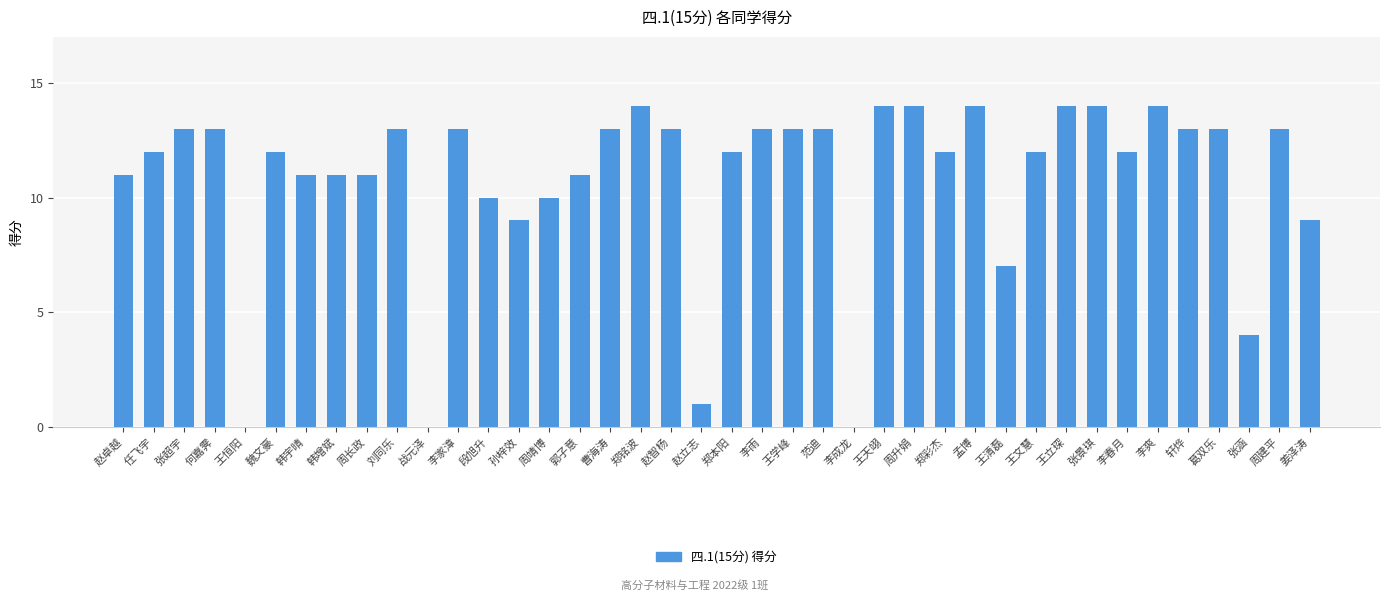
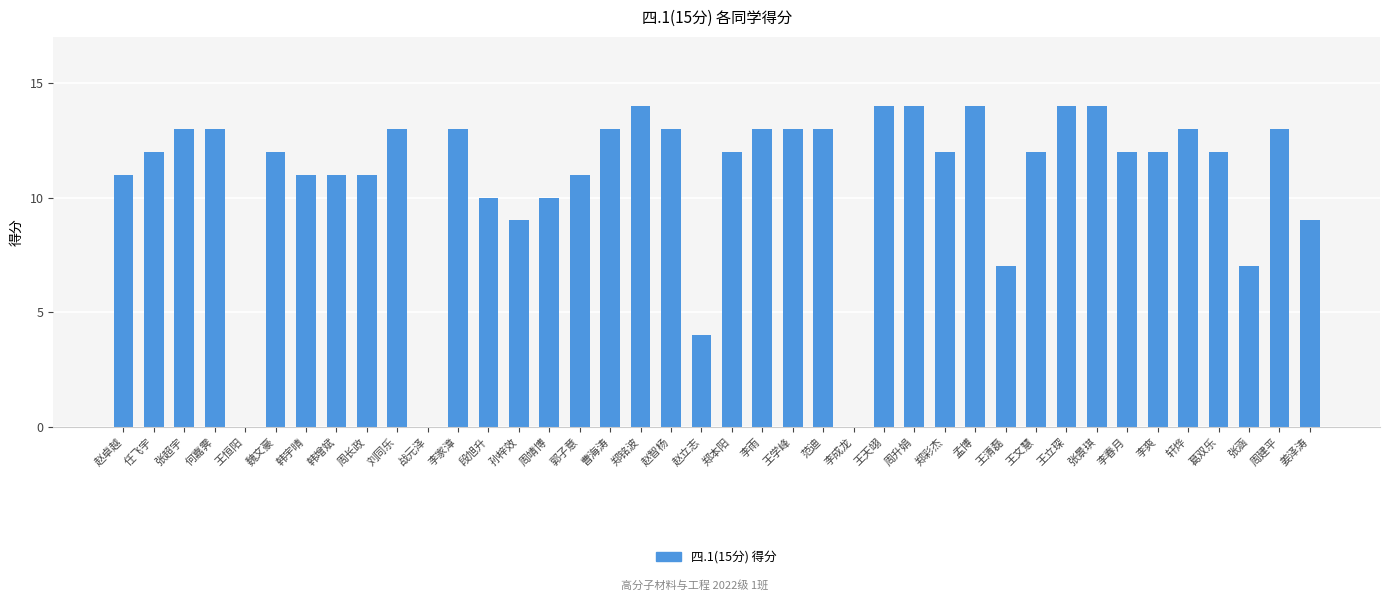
赵立志: 1 -> 4
李爽: 14 -> 12
葛双乐: 13 -> 12
张涵: 4 -> 7
